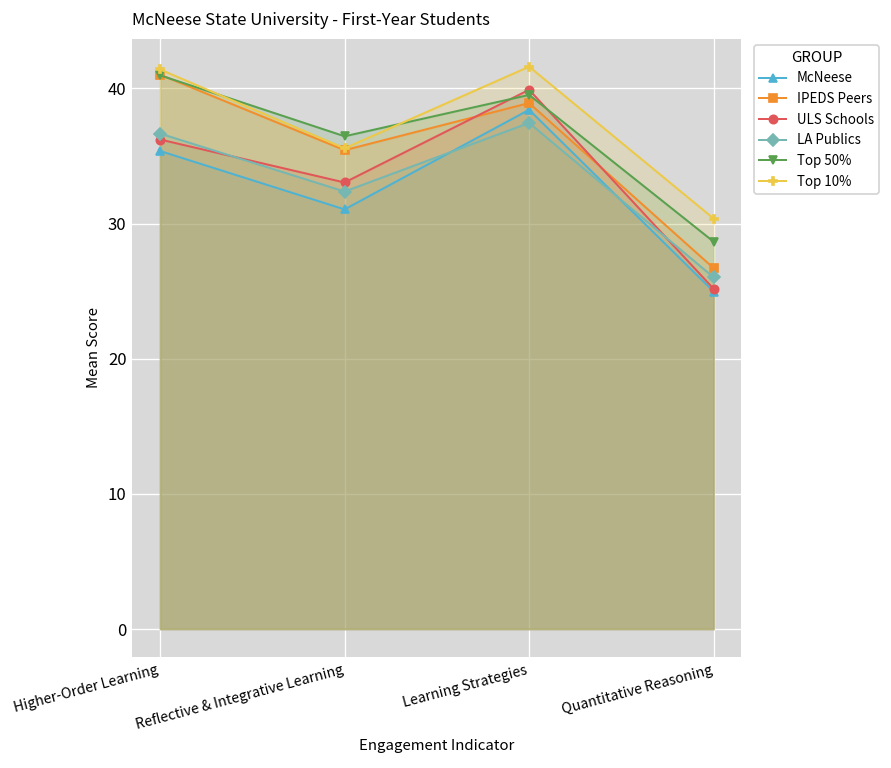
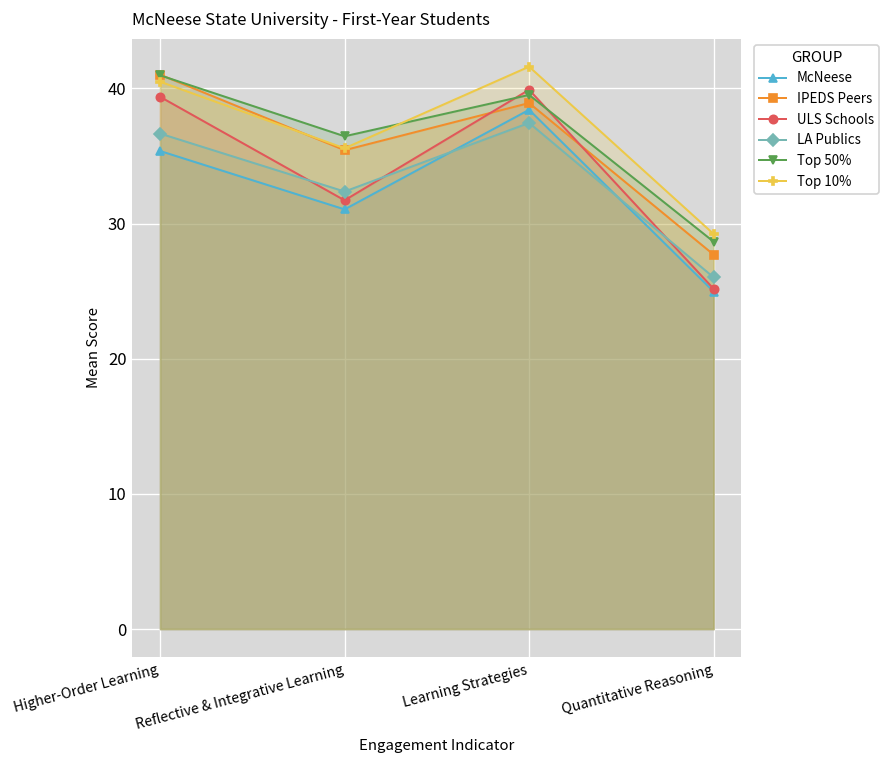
ULS Schools, Higher-Order Learning: 36.2 -> 39.4
Top 10%, Higher-Order Learning: 41.4 -> 40.5
ULS Schools, Reflective & Integrative Learning: 33.0 -> 31.7
IPEDS Peers, Quantitative Reasoning: 26.7 -> 27.7
Top 10%, Quantitative Reasoning: 30.4 -> 29.2
